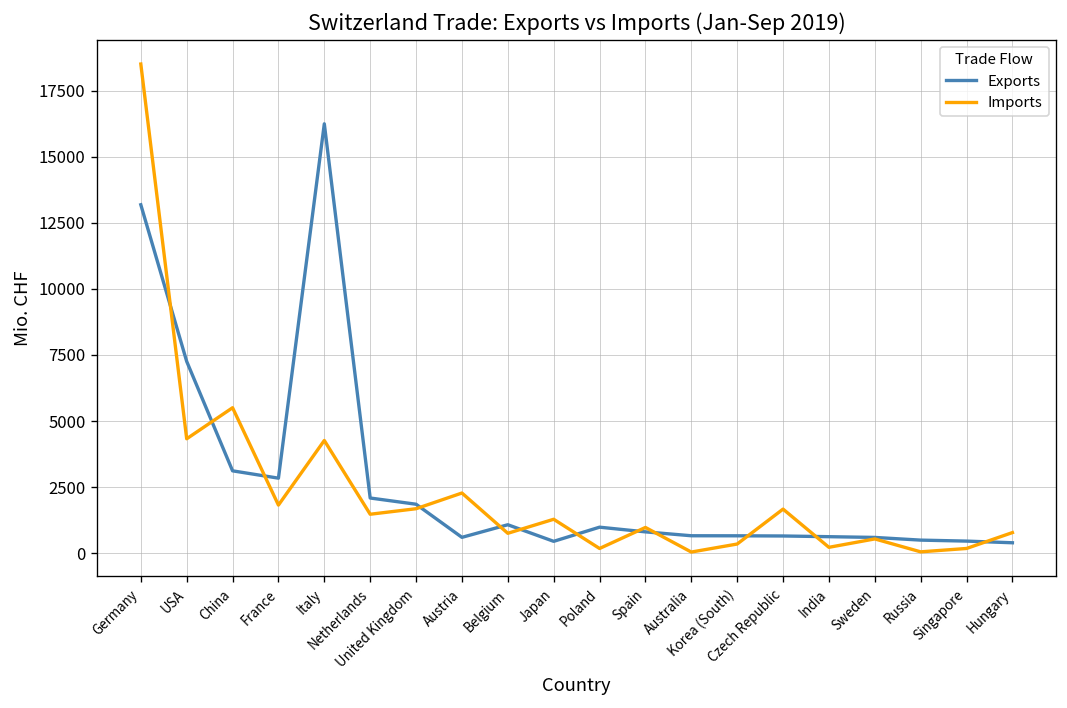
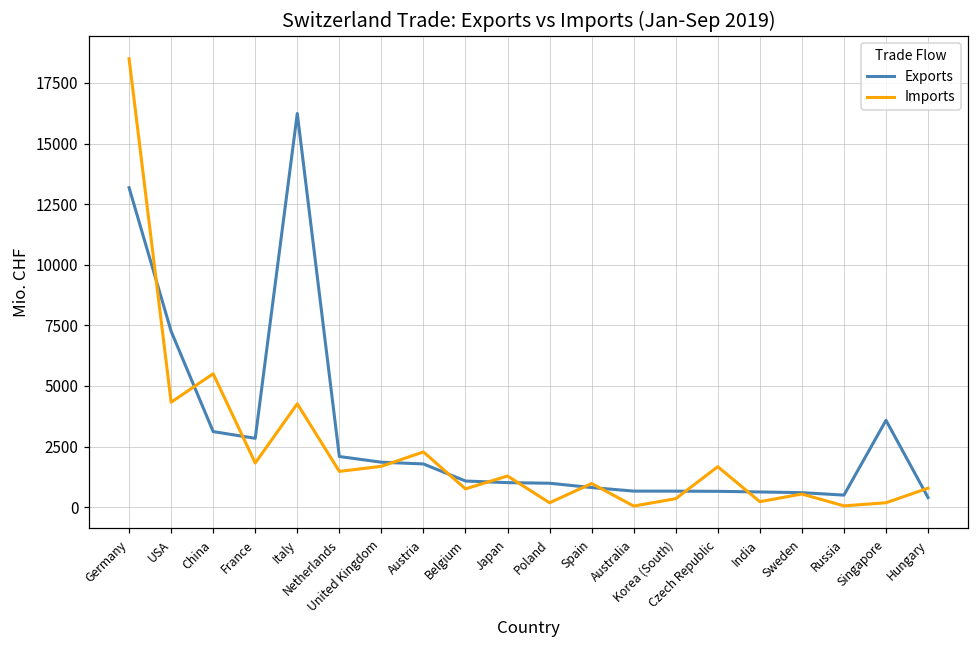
Exports, Austria: 600 -> 1800
Exports, Japan: 400 -> 1000
Exports, Singapore: 500 -> 3600
